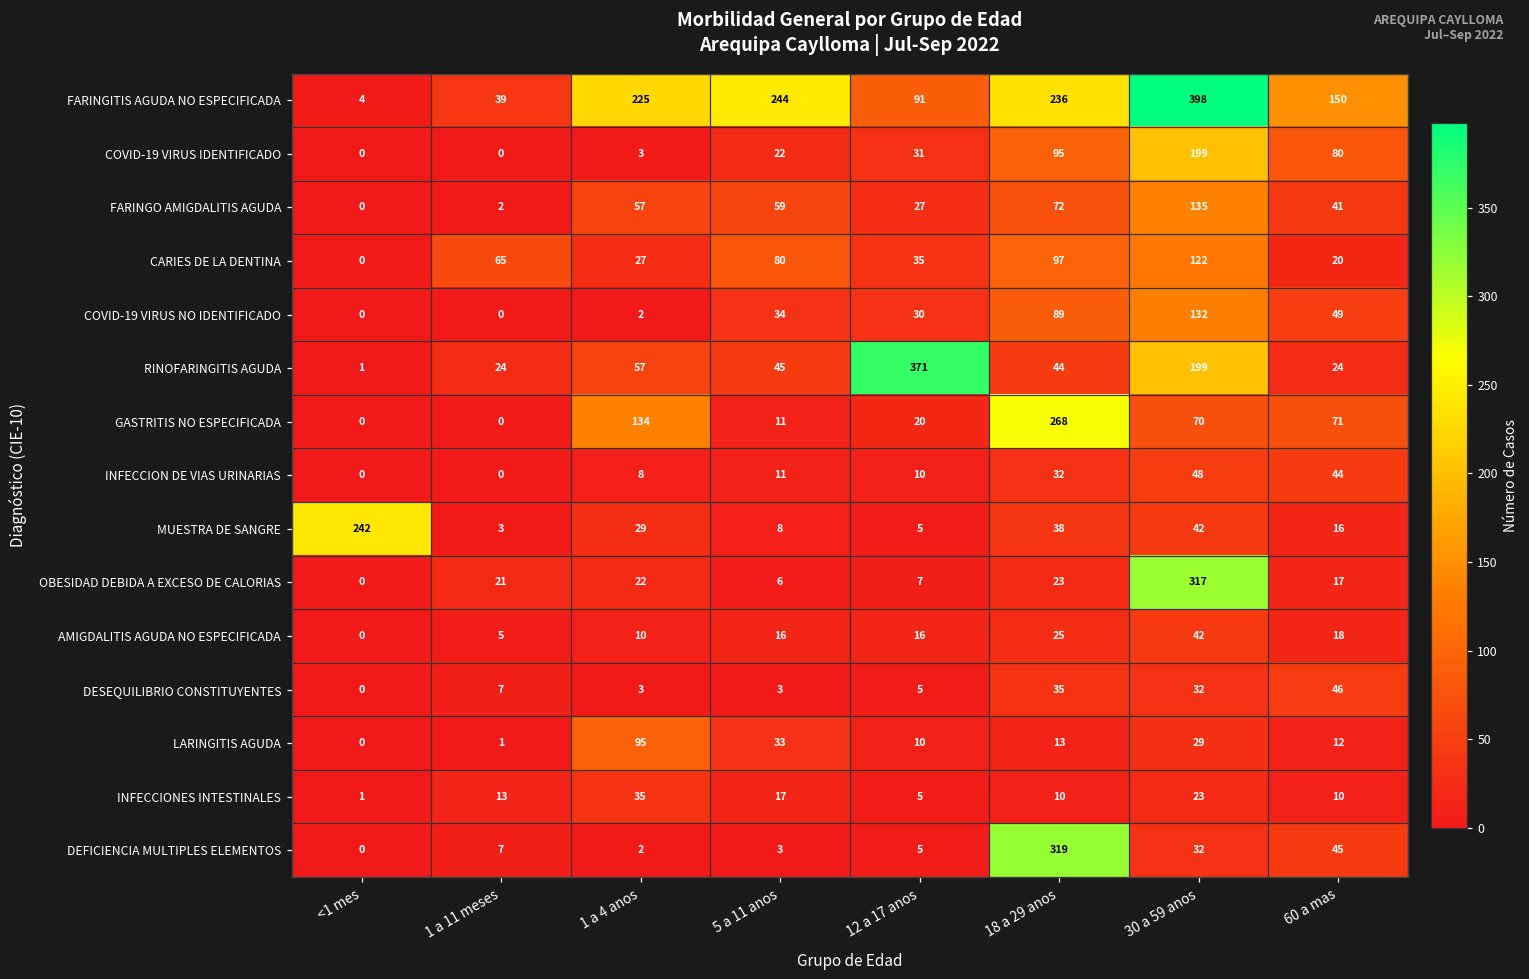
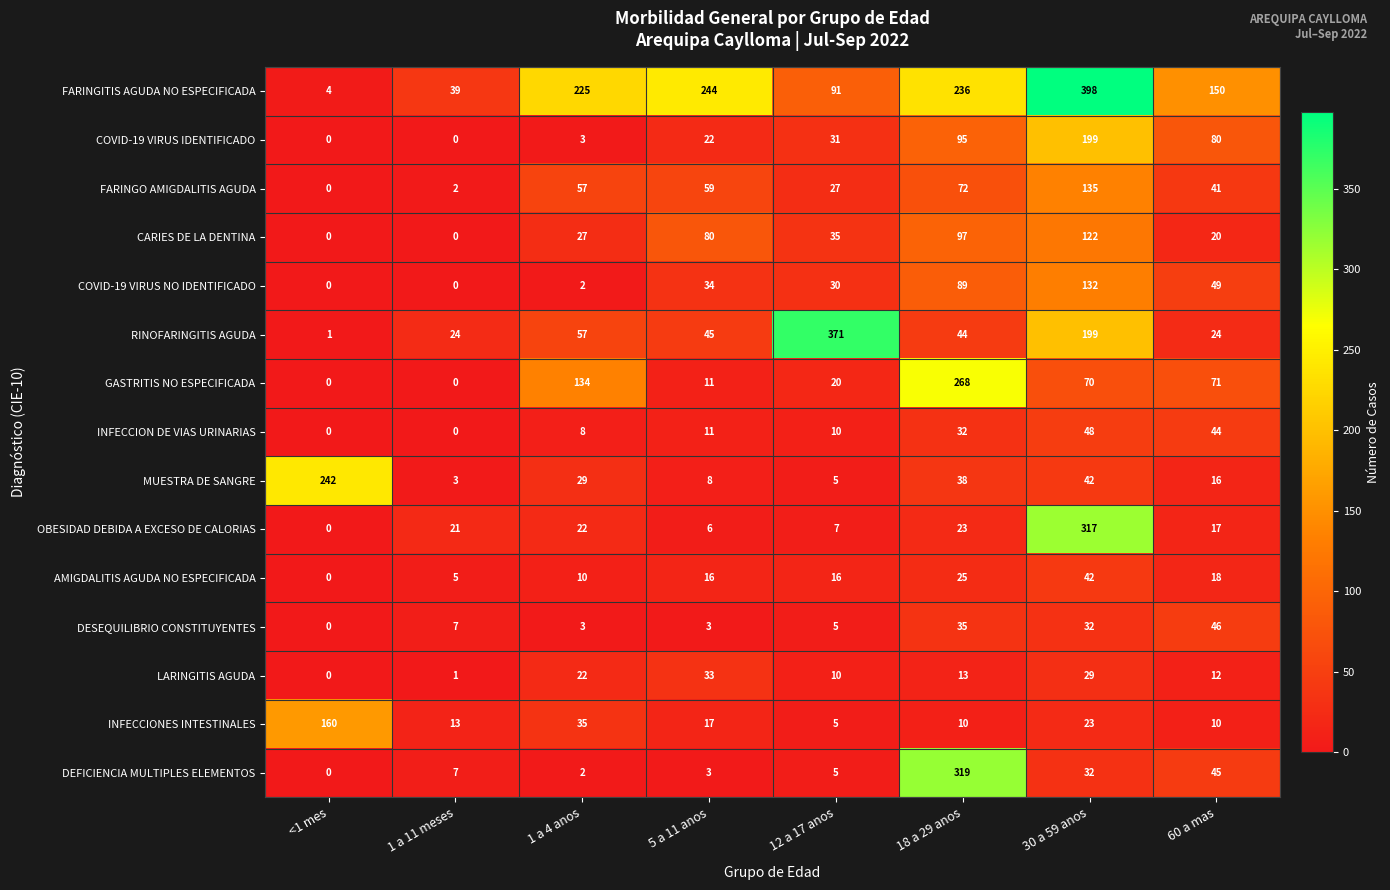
CARIES DE LA DENTINA, 1 a 11 meses: 65 -> 0
LARINGITIS AGUDA, 1 a 4 anos: 95 -> 22
INFECCIONES INTESTINALES, <1 mes: 1 -> 160
